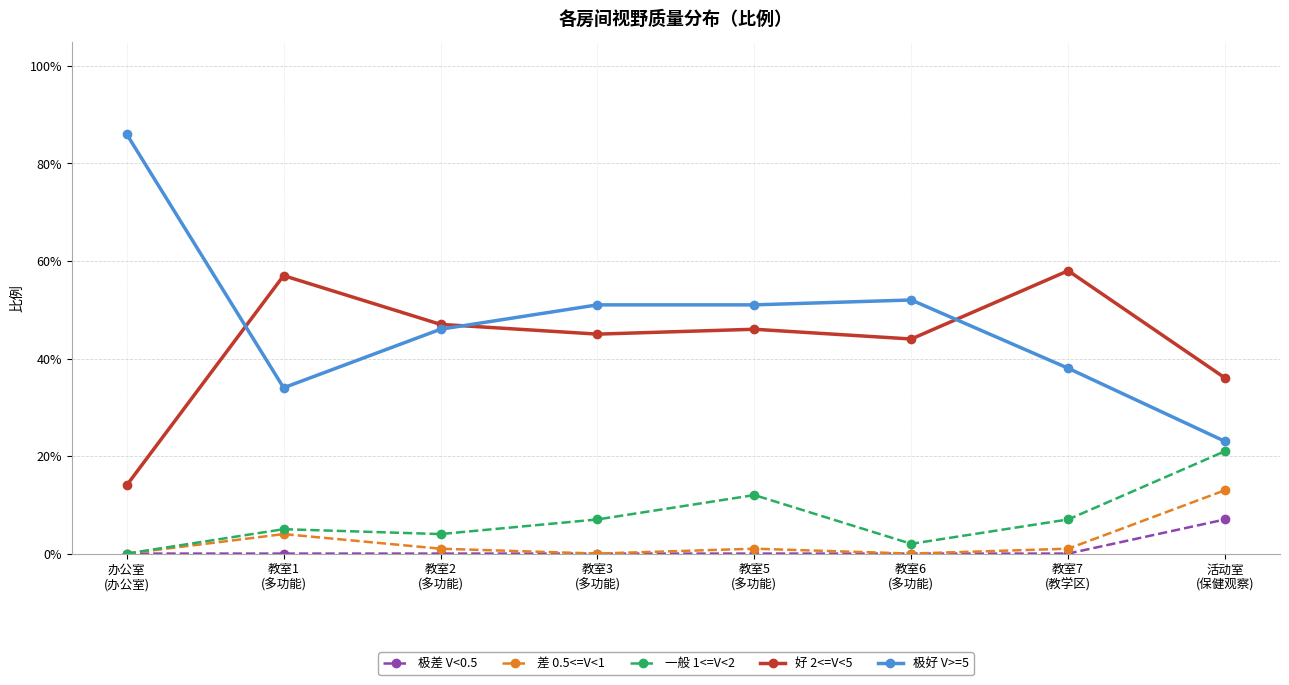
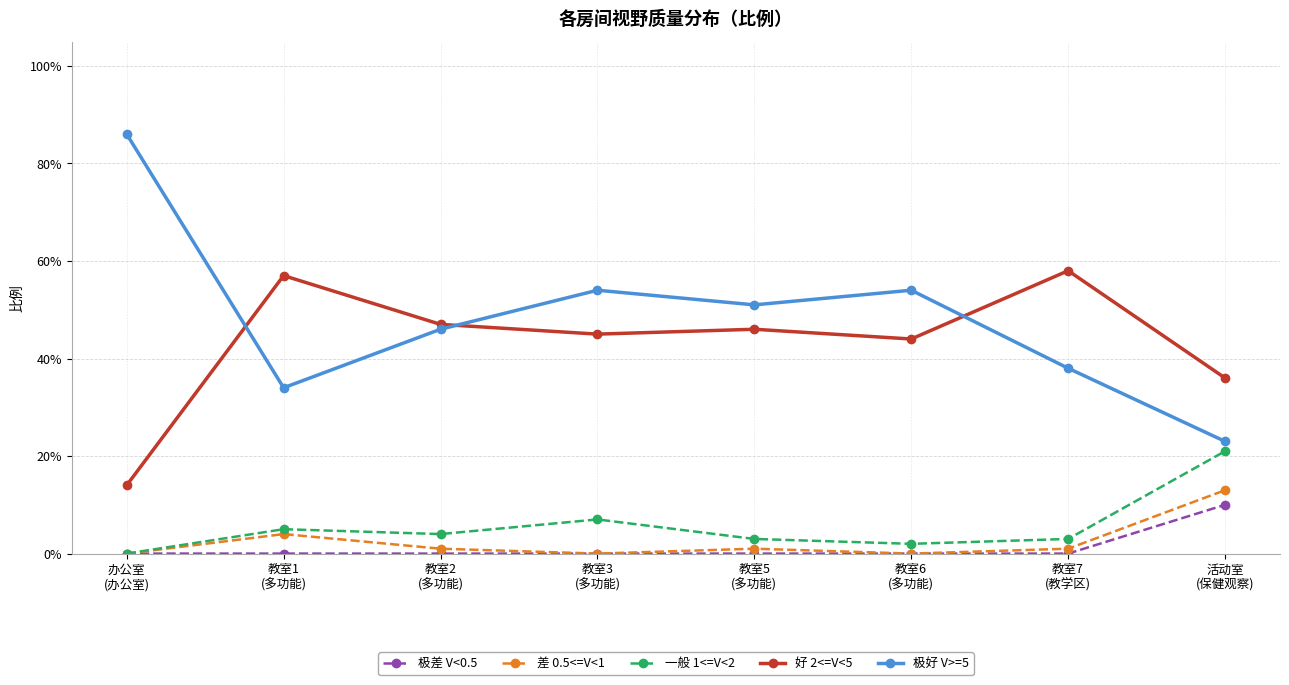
极好 V>=5, 教室3 (多功能): 51% -> 54%
一般 1<=V<2, 教室5 (多功能): 12% -> 3%
极好 V>=5, 教室6 (多功能): 52% -> 54%
一般 1<=V<2, 教室7 (教学区): 7% -> 3%
极差 V<0.5, 活动室 (保健观察): 7% -> 10%
